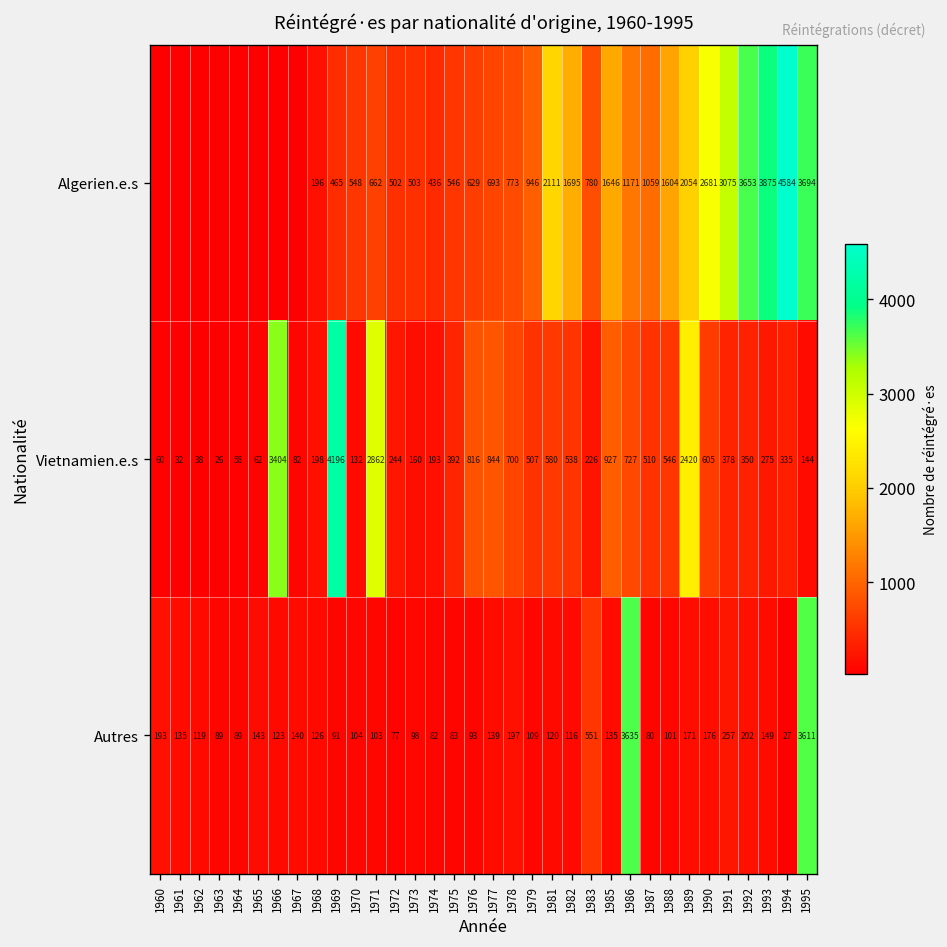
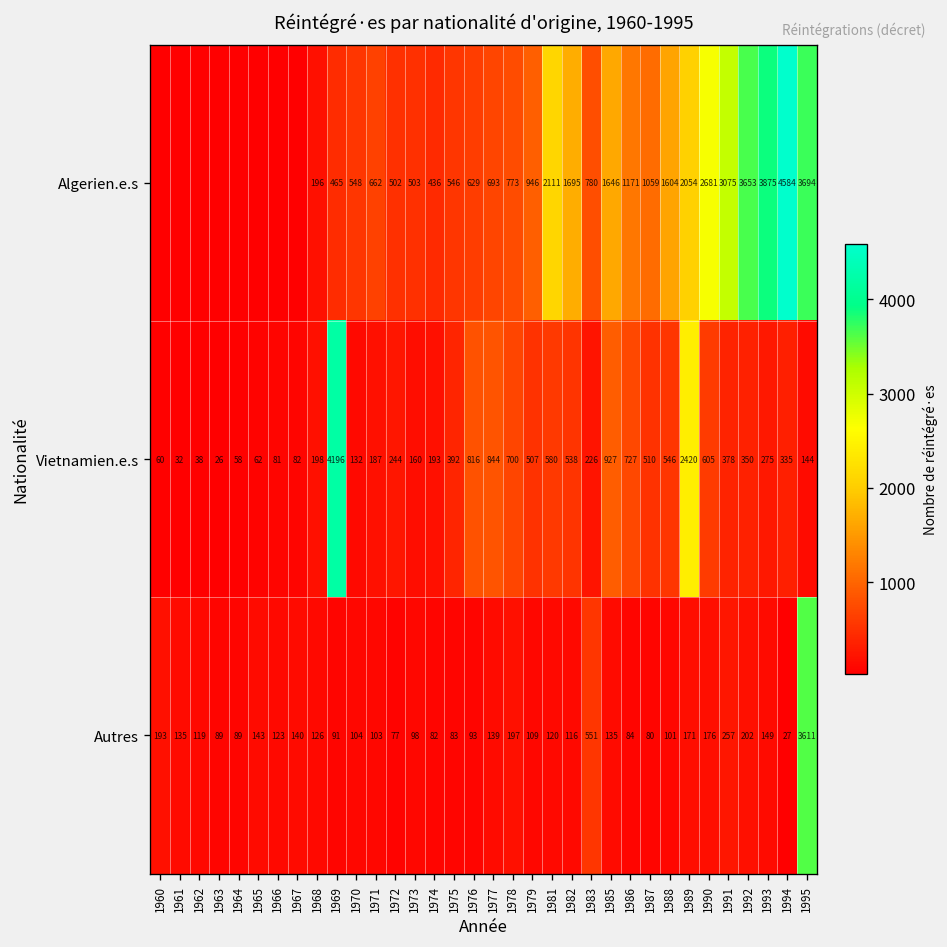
Vietnamien.e.s, 1966: 3404 -> 81
Vietnamien.e.s, 1971: 2862 -> 187
Autres, 1986: 3635 -> 84
